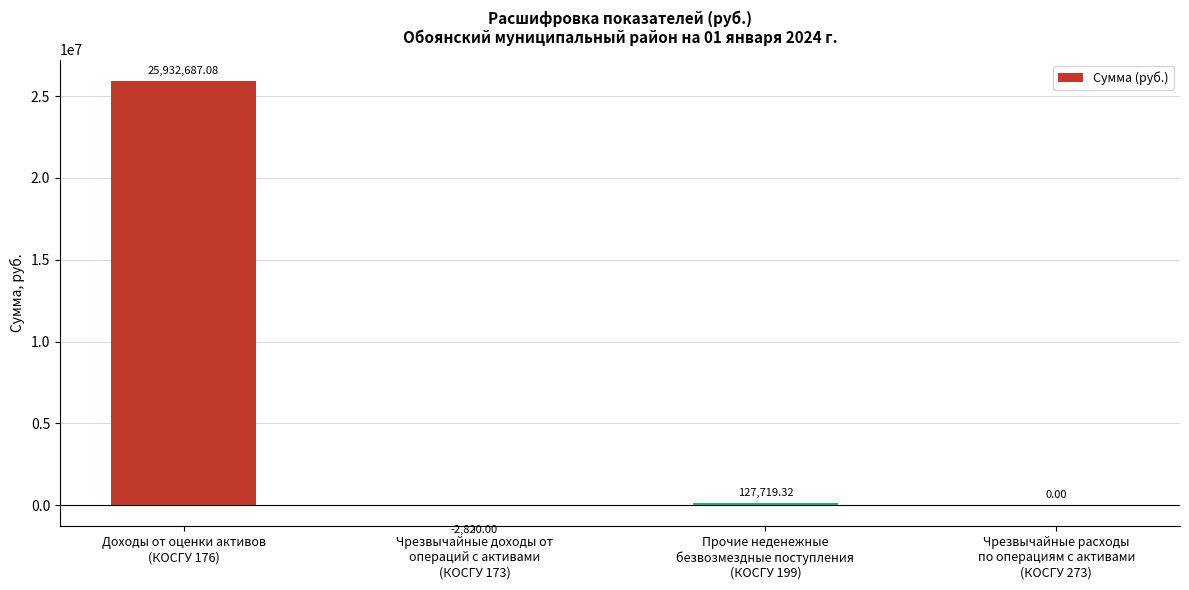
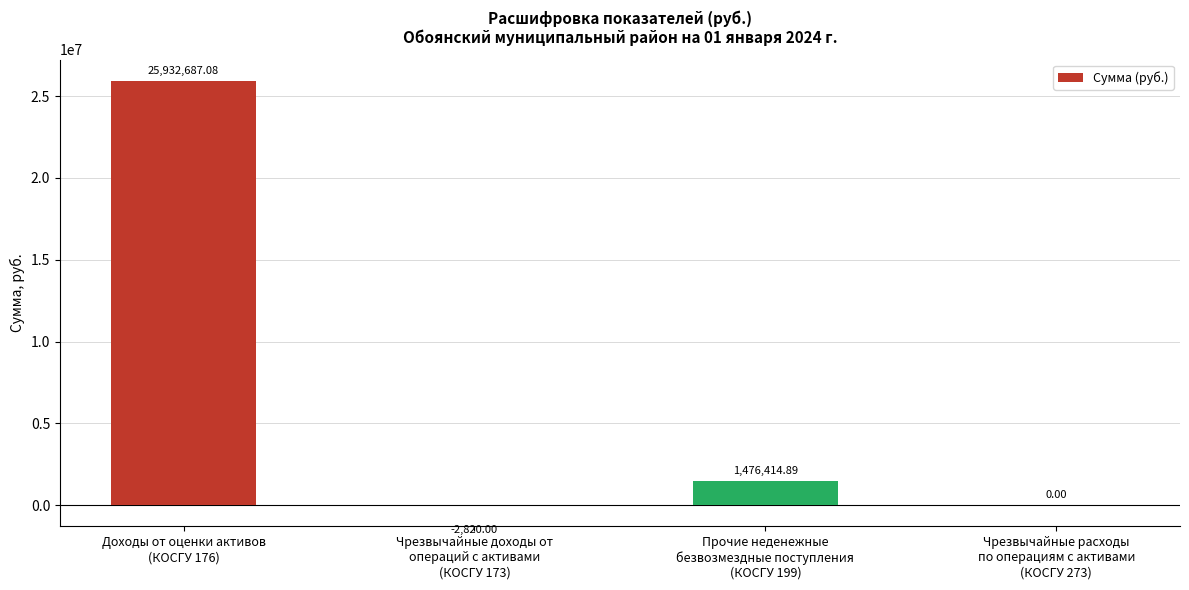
Прочие неденежные безвозмездные поступления (КОСГУ 199): 127,719.32 -> 1,476,414.89
